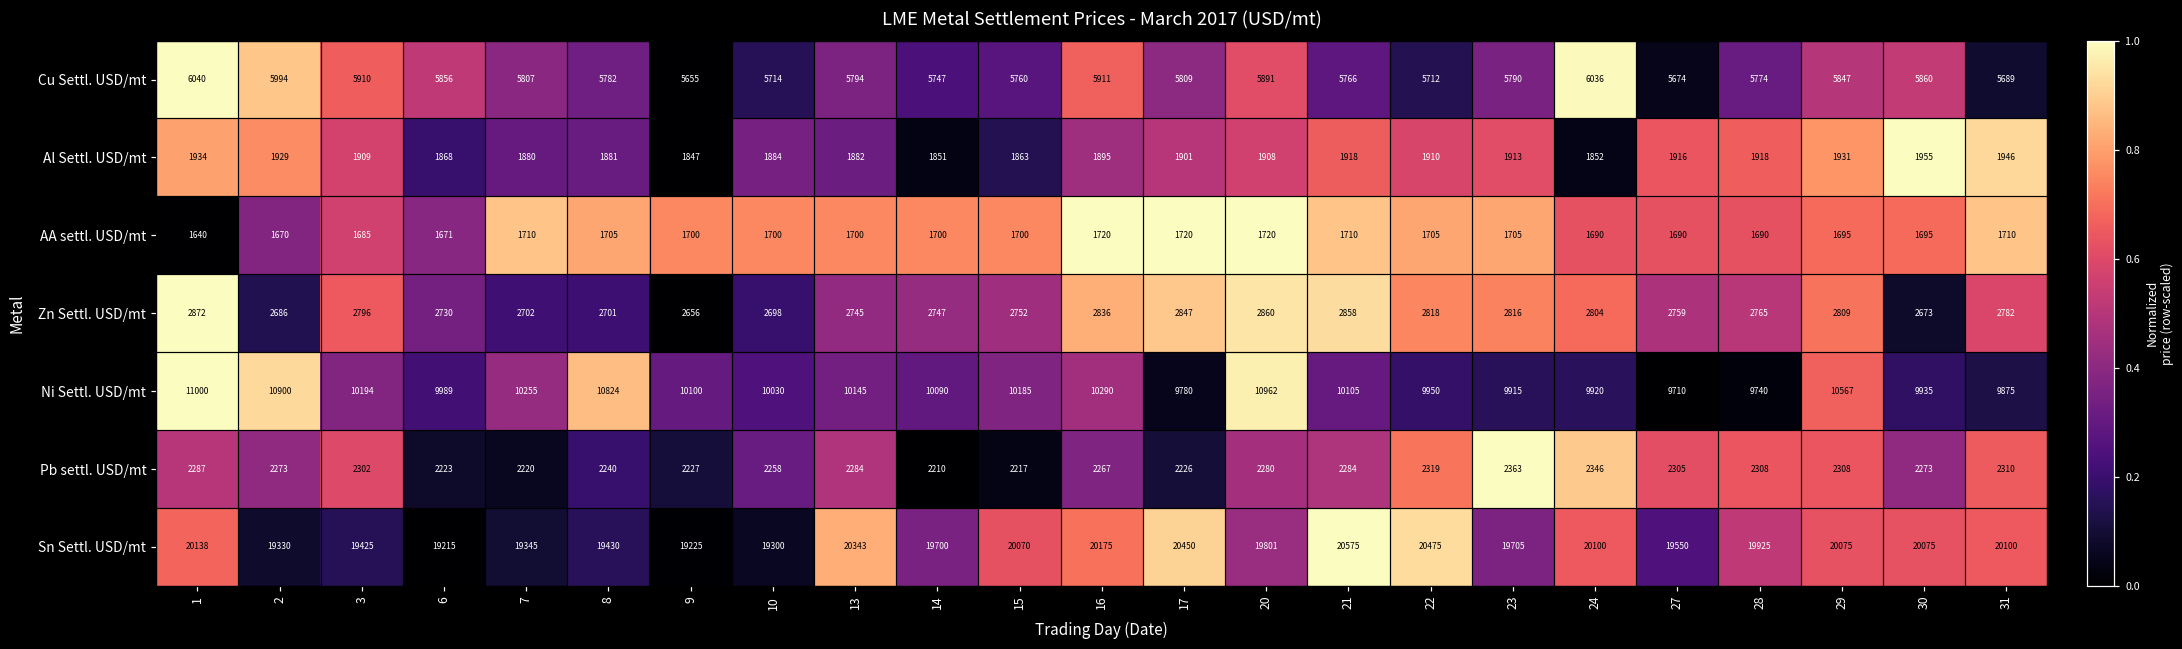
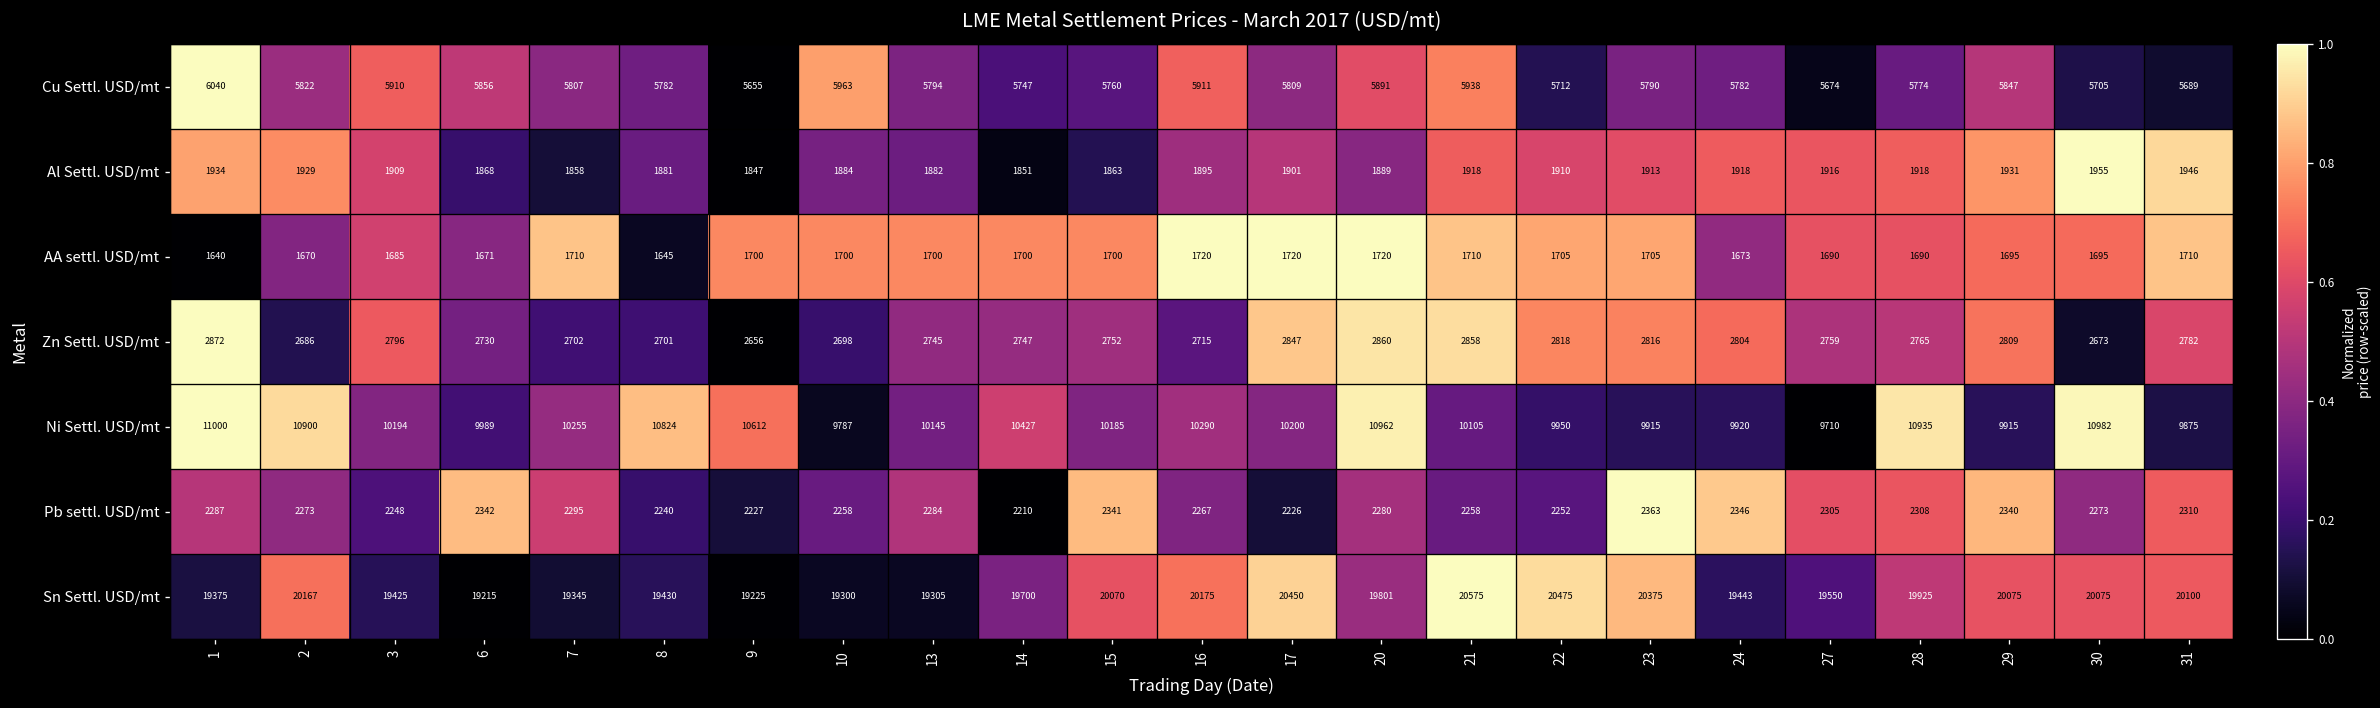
Cu Settl. USD/mt, 2: 5994 -> 5822
Cu Settl. USD/mt, 10: 5714 -> 5963
Cu Settl. USD/mt, 21: 5766 -> 5938
Cu Settl. USD/mt, 24: 6036 -> 5782
Cu Settl. USD/mt, 30: 5860 -> 5705
Al Settl. USD/mt, 7: 1880 -> 1858
Al Settl. USD/mt, 20: 1908 -> 1889
Al Settl. USD/mt, 24: 1852 -> 1918
AA settl. USD/mt, 8: 1705 -> 1645
AA settl. USD/mt, 24: 1690 -> 1673
Zn Settl. USD/mt, 16: 2836 -> 2715
Ni Settl. USD/mt, 9: 10100 -> 10612
Ni Settl. USD/mt, 10: 10030 -> 9787
Ni Settl. USD/mt, 14: 10090 -> 10427
Ni Settl. USD/mt, 17: 9780 -> 10200
Ni Settl. USD/mt, 28: 9740 -> 10935
Ni Settl. USD/mt, 29: 10567 -> 9915
Ni Settl. USD/mt, 30: 9935 -> 10982
Pb settl. USD/mt, 3: 2302 -> 2248
Pb settl. USD/mt, 6: 2223 -> 2342
Pb settl. USD/mt, 7: 2220 -> 2295
Pb settl. USD/mt, 15: 2217 -> 2341
Pb settl. USD/mt, 21: 2284 -> 2258
Pb settl. USD/mt, 22: 2319 -> 2252
Pb settl. USD/mt, 29: 2308 -> 2340
Sn Settl. USD/mt, 1: 20138 -> 19375
Sn Settl. USD/mt, 2: 19330 -> 20167
Sn Settl. USD/mt, 13: 20343 -> 19305
Sn Settl. USD/mt, 23: 19705 -> 20375
Sn Settl. USD/mt, 24: 20100 -> 19443
